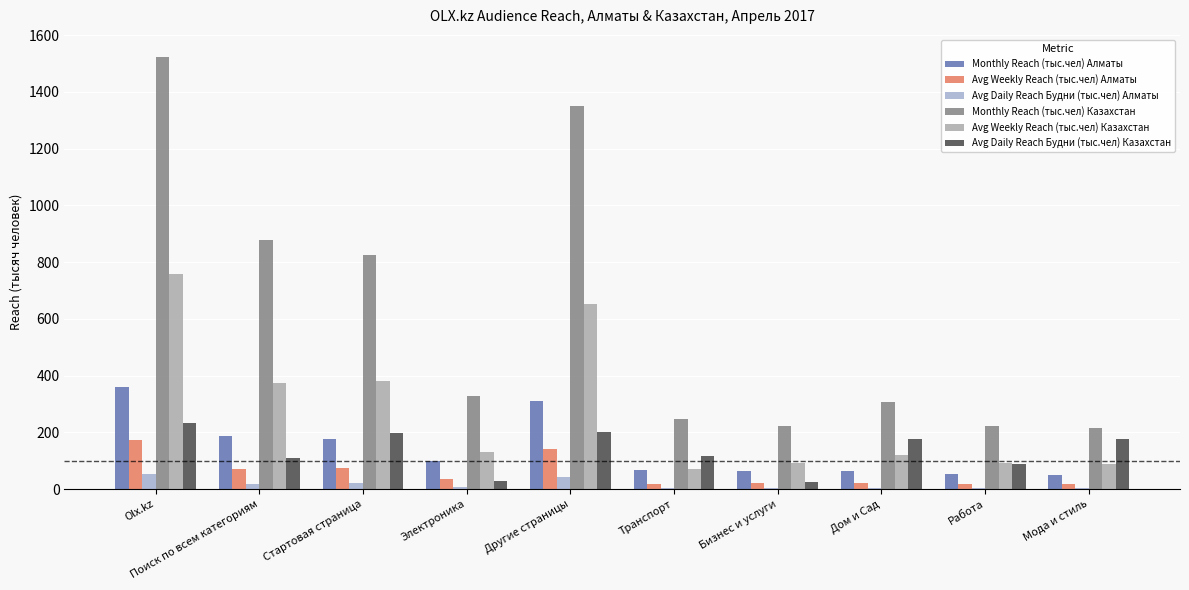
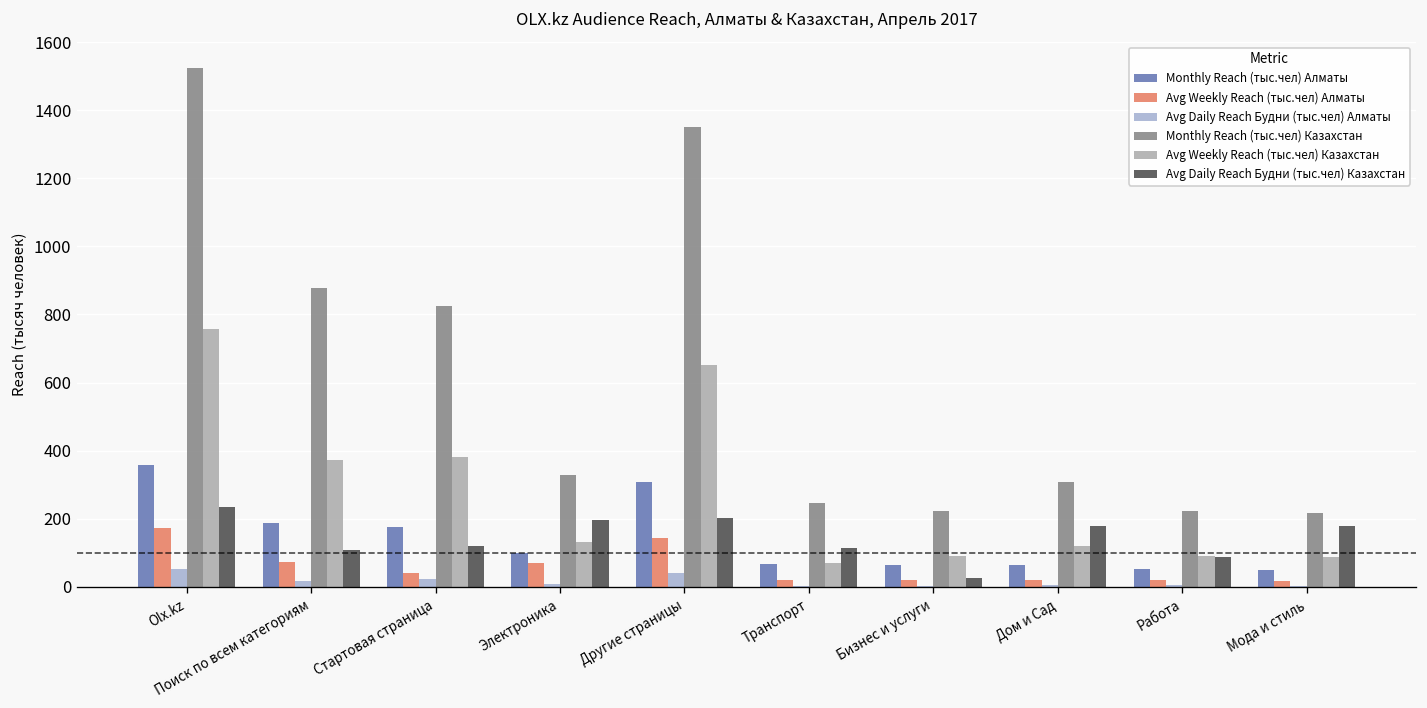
Avg Weekly Reach (тыс.чел) Алматы, Стартовая страница: 70 -> 40
Avg Daily Reach Будни (тыс.чел) Казахстан, Стартовая страница: 200 -> 120
Avg Weekly Reach (тыс.чел) Алматы, Электроника: 30 -> 70
Avg Daily Reach Будни (тыс.чел) Казахстан, Электроника: 30 -> 200
